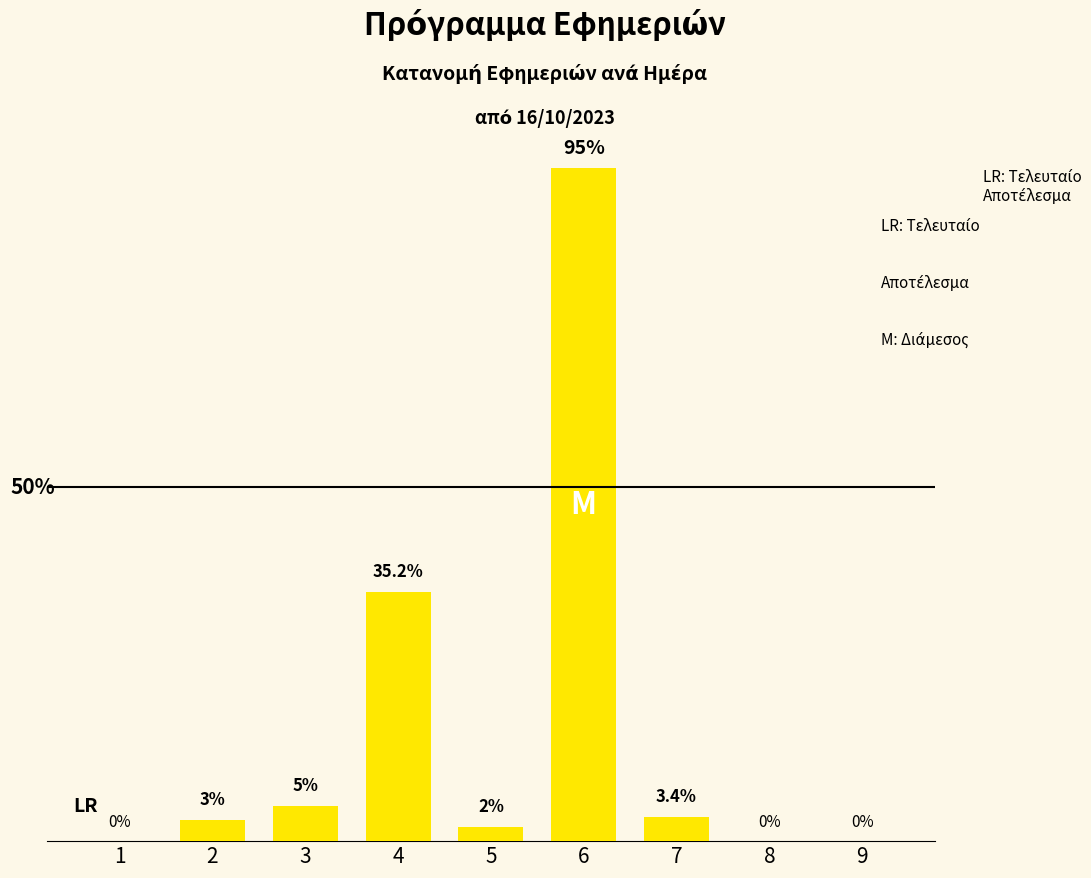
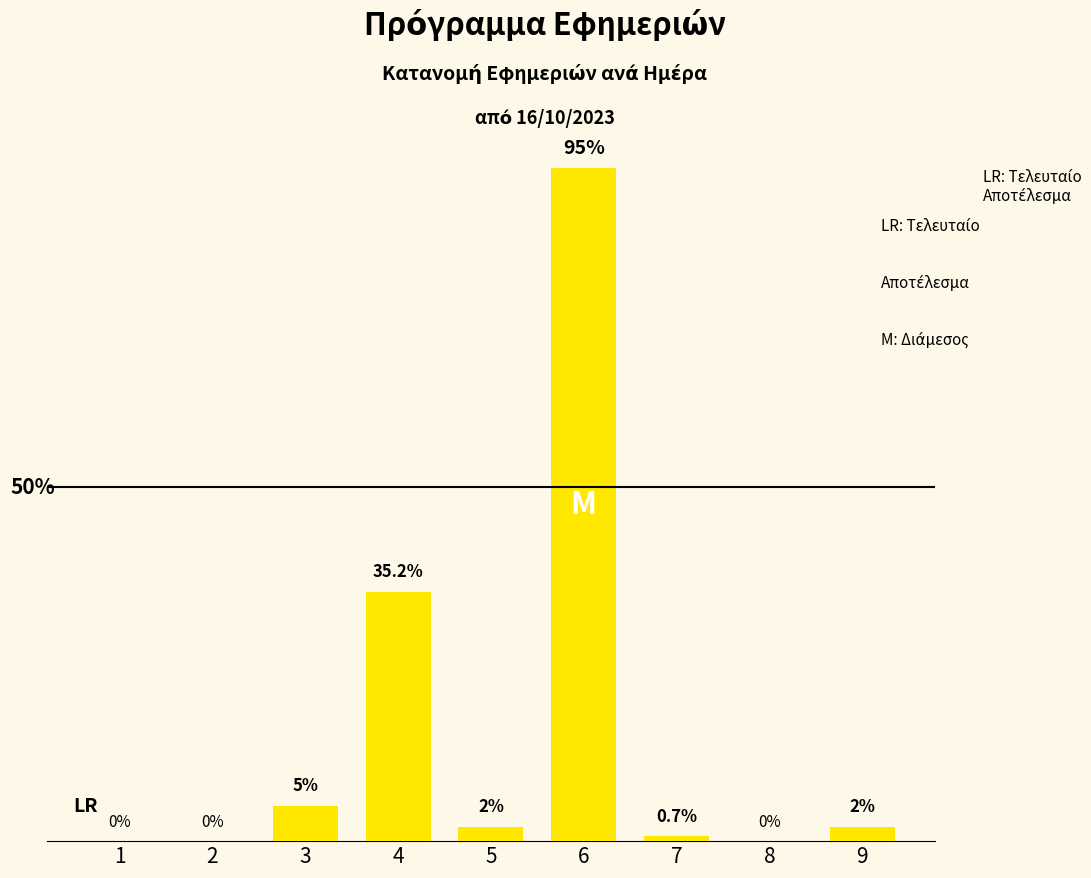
2: 3% -> 0%
7: 3.4% -> 0.7%
9: 0% -> 2%
